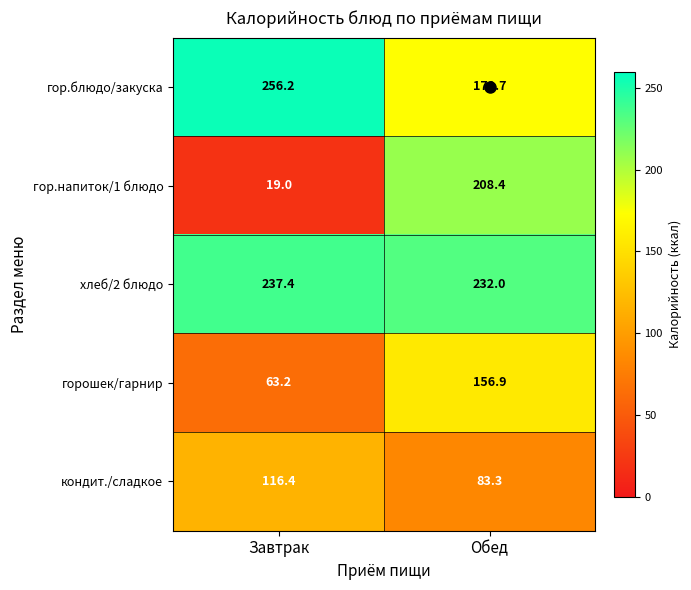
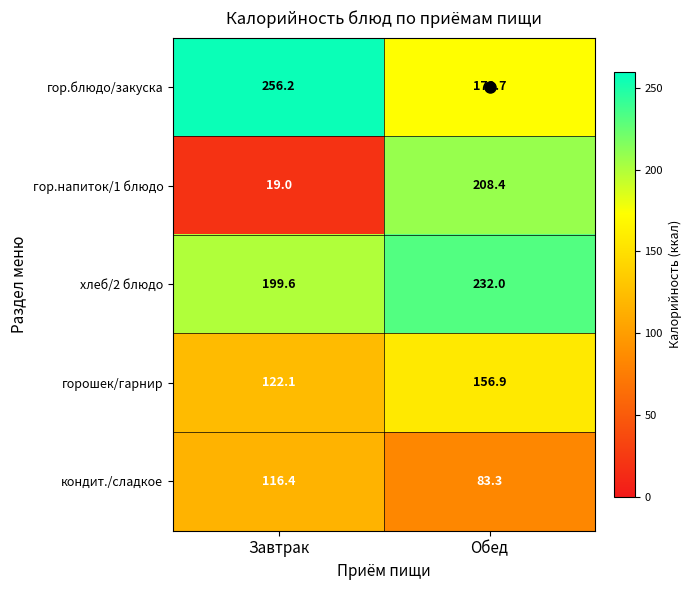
хлеб/2 блюдо, Завтрак: 237.4 -> 199.6
горошек/гарнир, Завтрак: 63.2 -> 122.1
